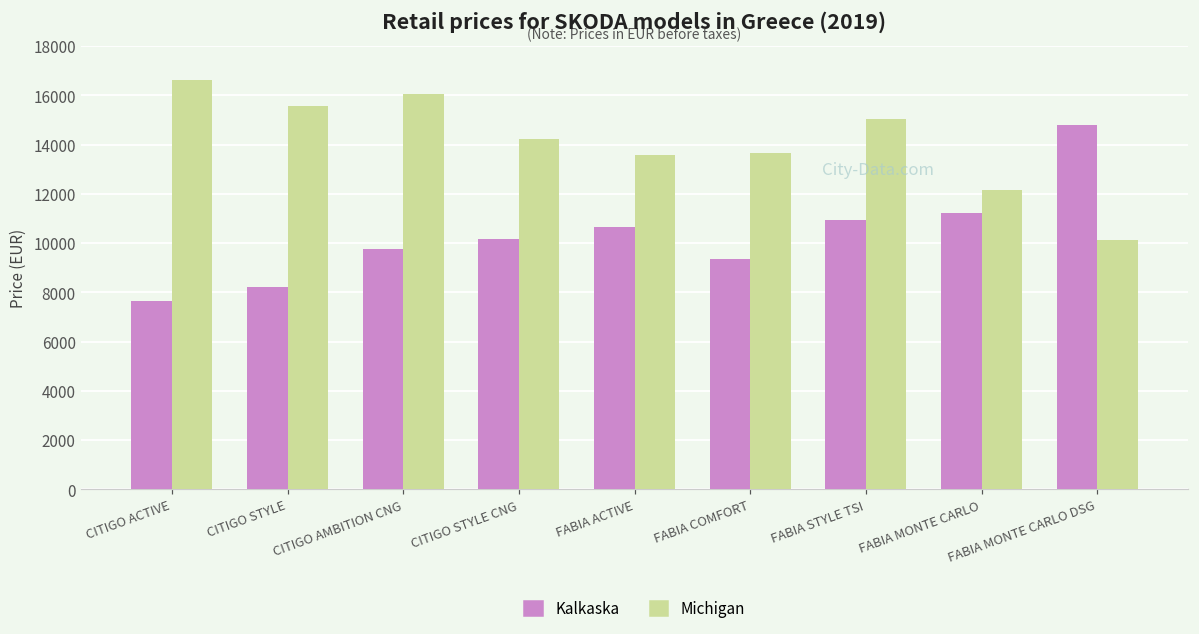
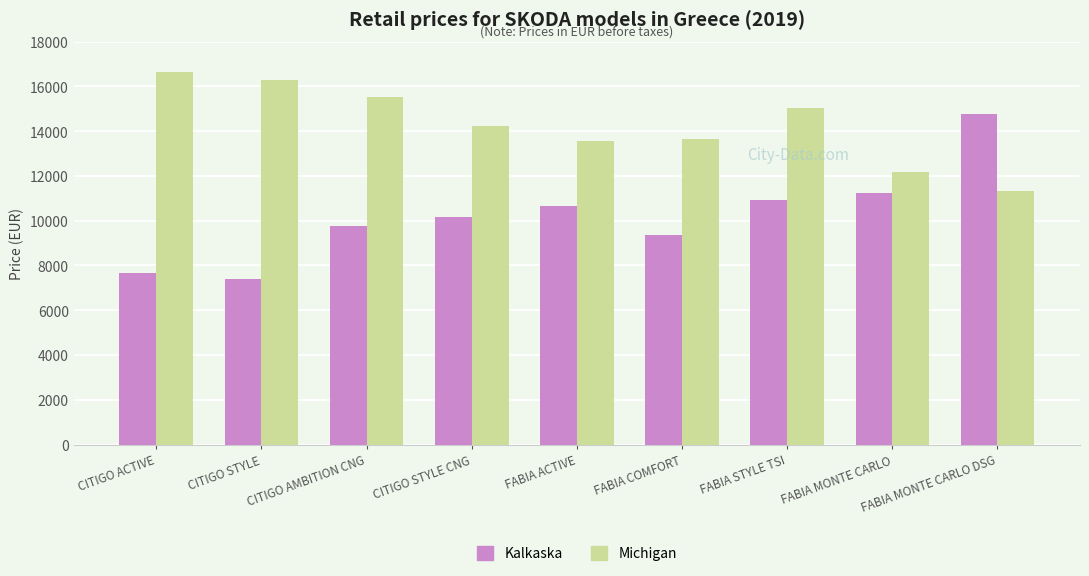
Kalkaska, CITIGO STYLE: 8200 -> 7400
Michigan, CITIGO STYLE: 15600 -> 16300
Michigan, CITIGO AMBITION CNG: 16100 -> 15500
Michigan, FABIA MONTE CARLO DSG: 10100 -> 11300
